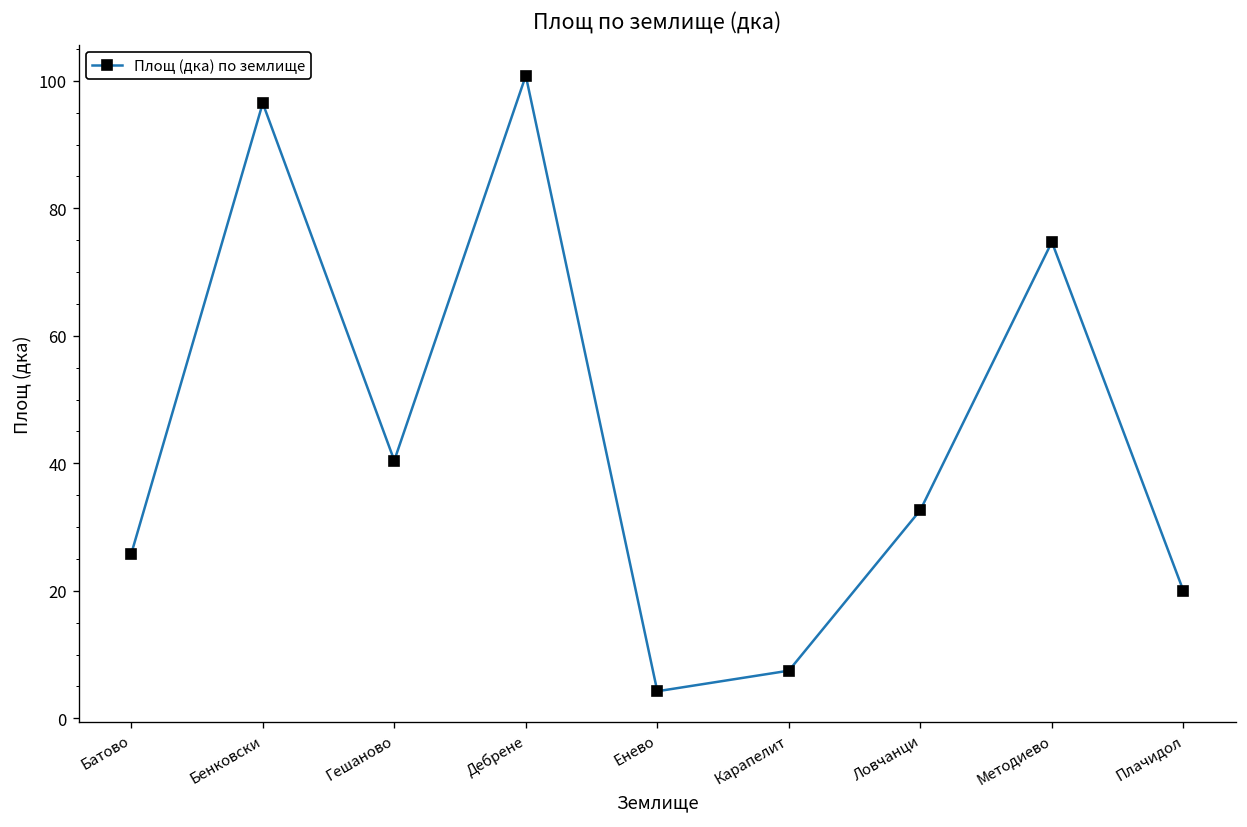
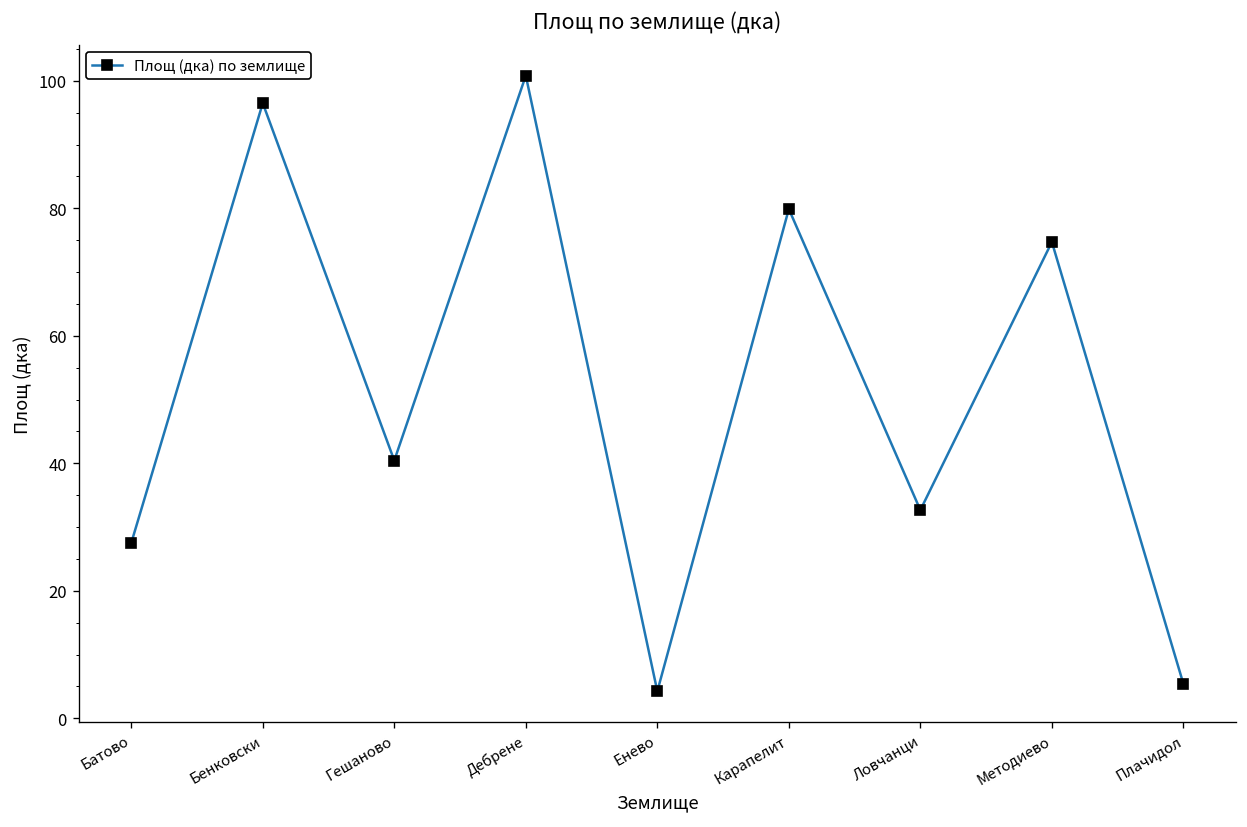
Батово: 26 -> 28
Карапелит: 7 -> 80
Плачидол: 20 -> 5
